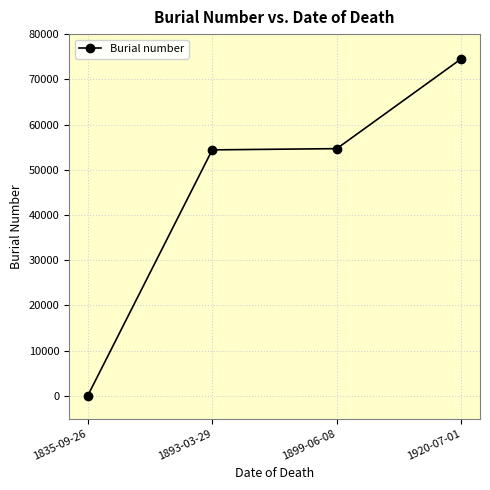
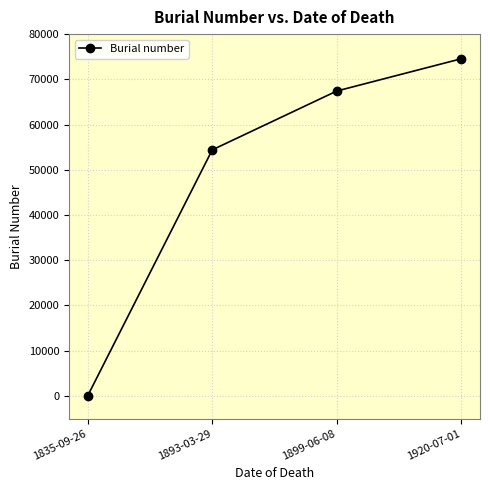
1899-06-08: 55000 -> 67000
